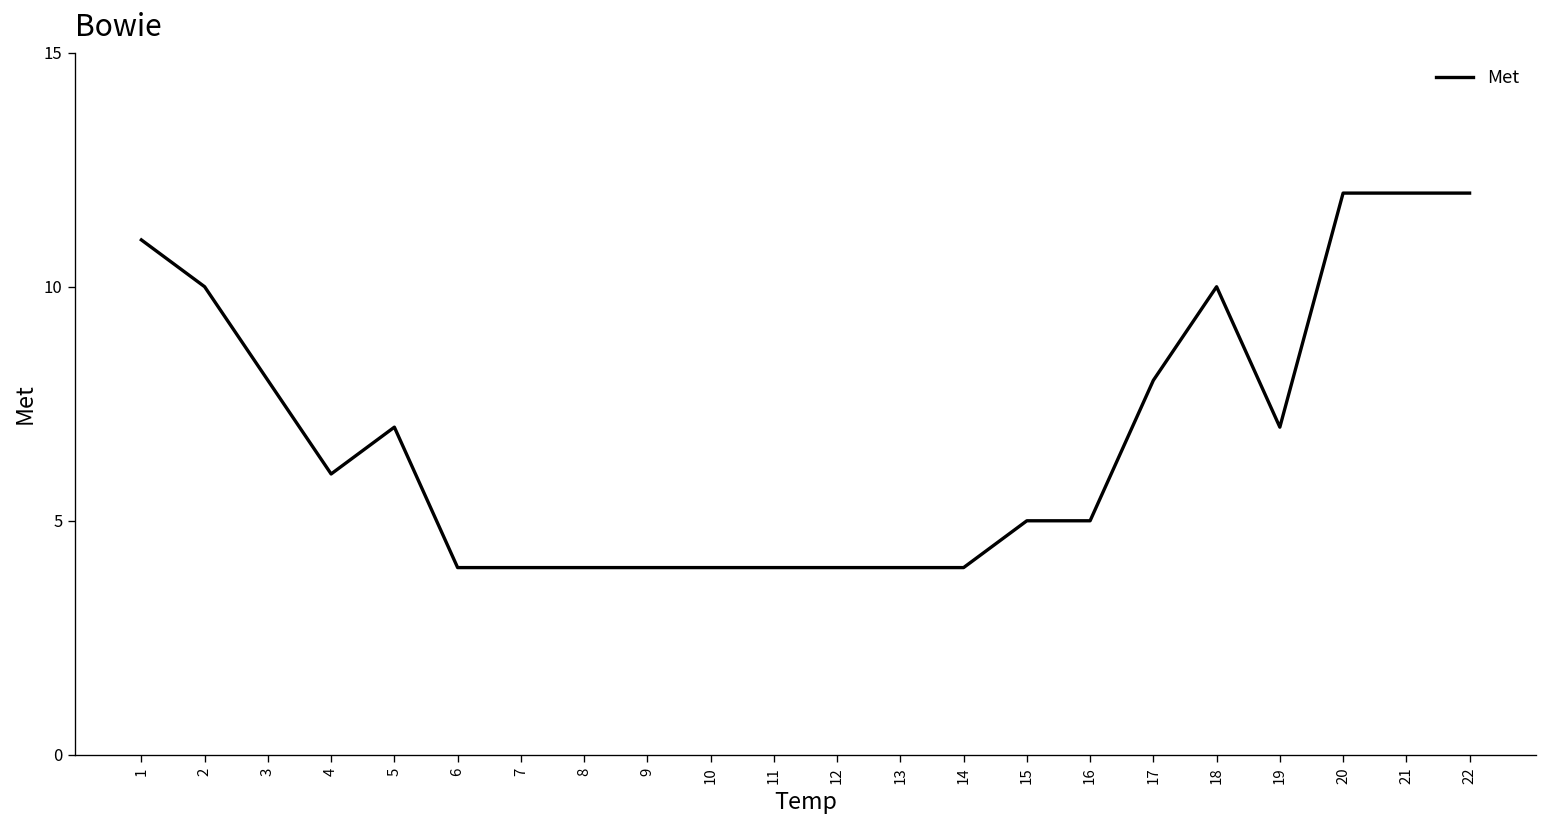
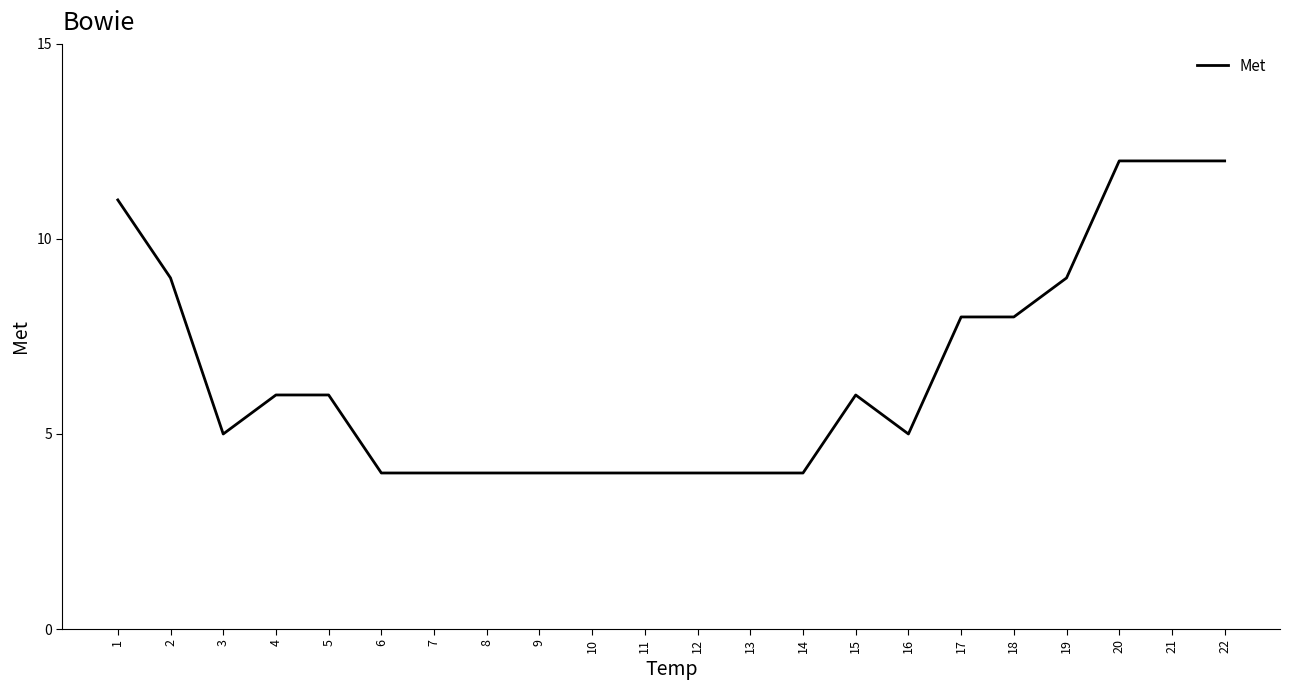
2: 10 -> 9
3: 8 -> 5
5: 7 -> 6
15: 5 -> 6
18: 10 -> 8
19: 7 -> 9
